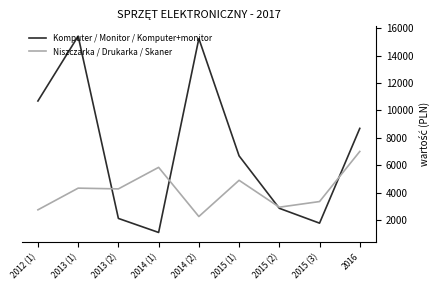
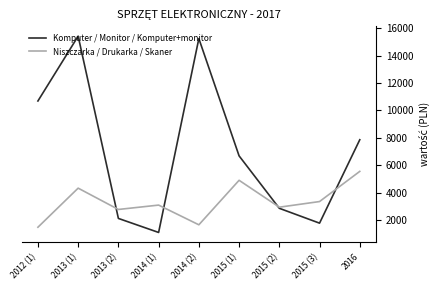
Niszczarka / Drukarka / Skaner, 2012 (1): 2700 -> 1500
Niszczarka / Drukarka / Skaner, 2013 (2): 4300 -> 2800
Niszczarka / Drukarka / Skaner, 2014 (1): 5800 -> 3100
Niszczarka / Drukarka / Skaner, 2014 (2): 2300 -> 1600
Komputer / Monitor / Komputer+monitor, 2016: 8700 -> 7900
Niszczarka / Drukarka / Skaner, 2016: 7000 -> 5500
